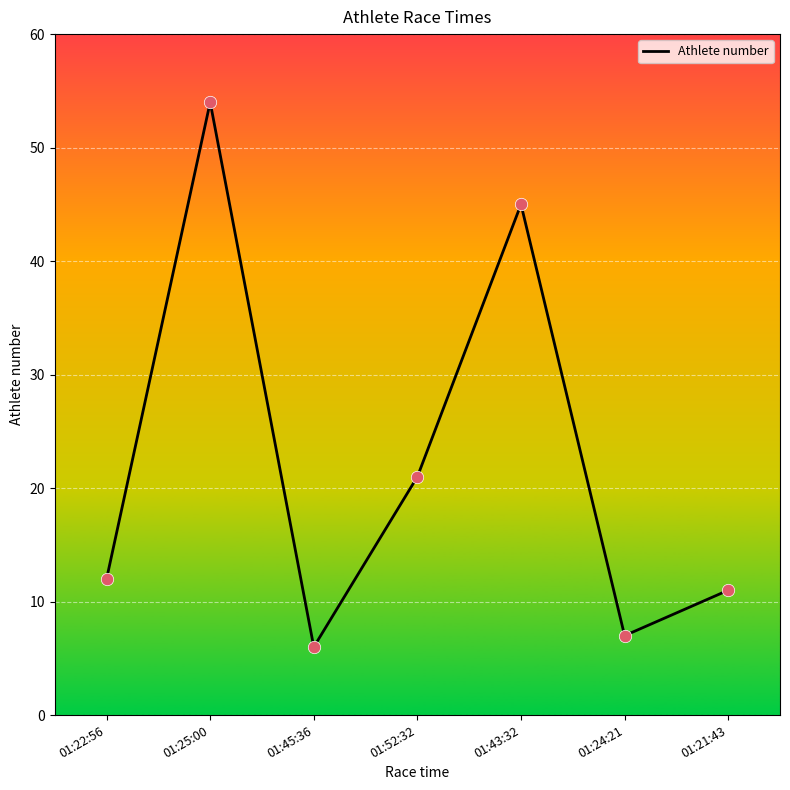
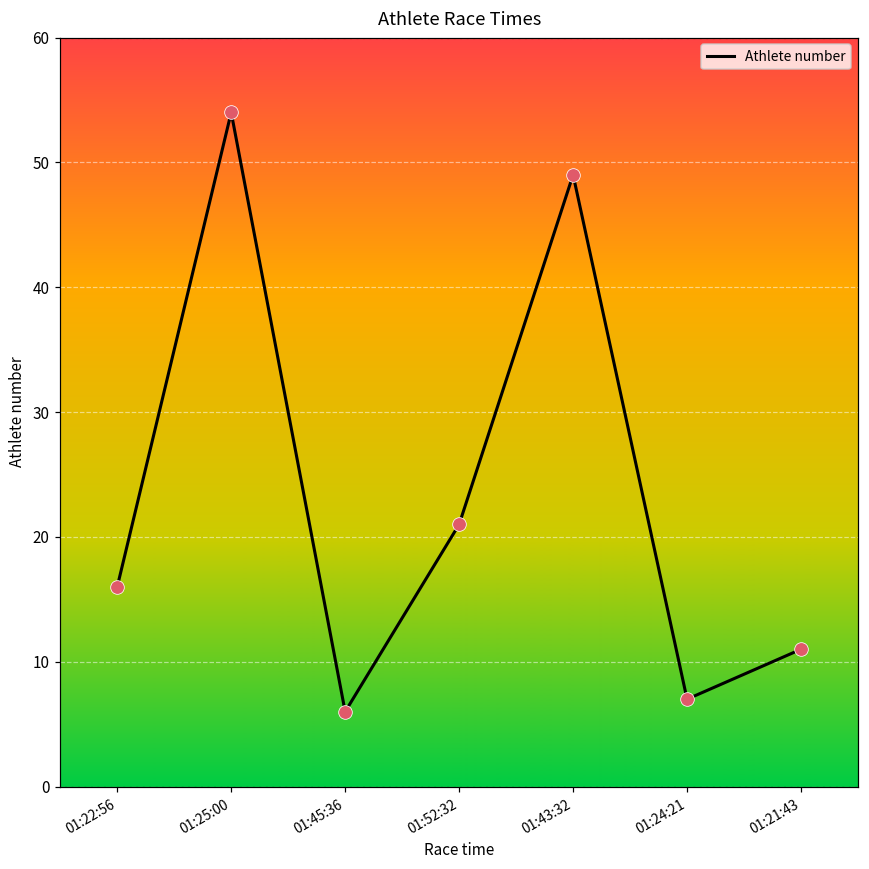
01:22:56: 12 -> 16
01:43:32: 45 -> 49
